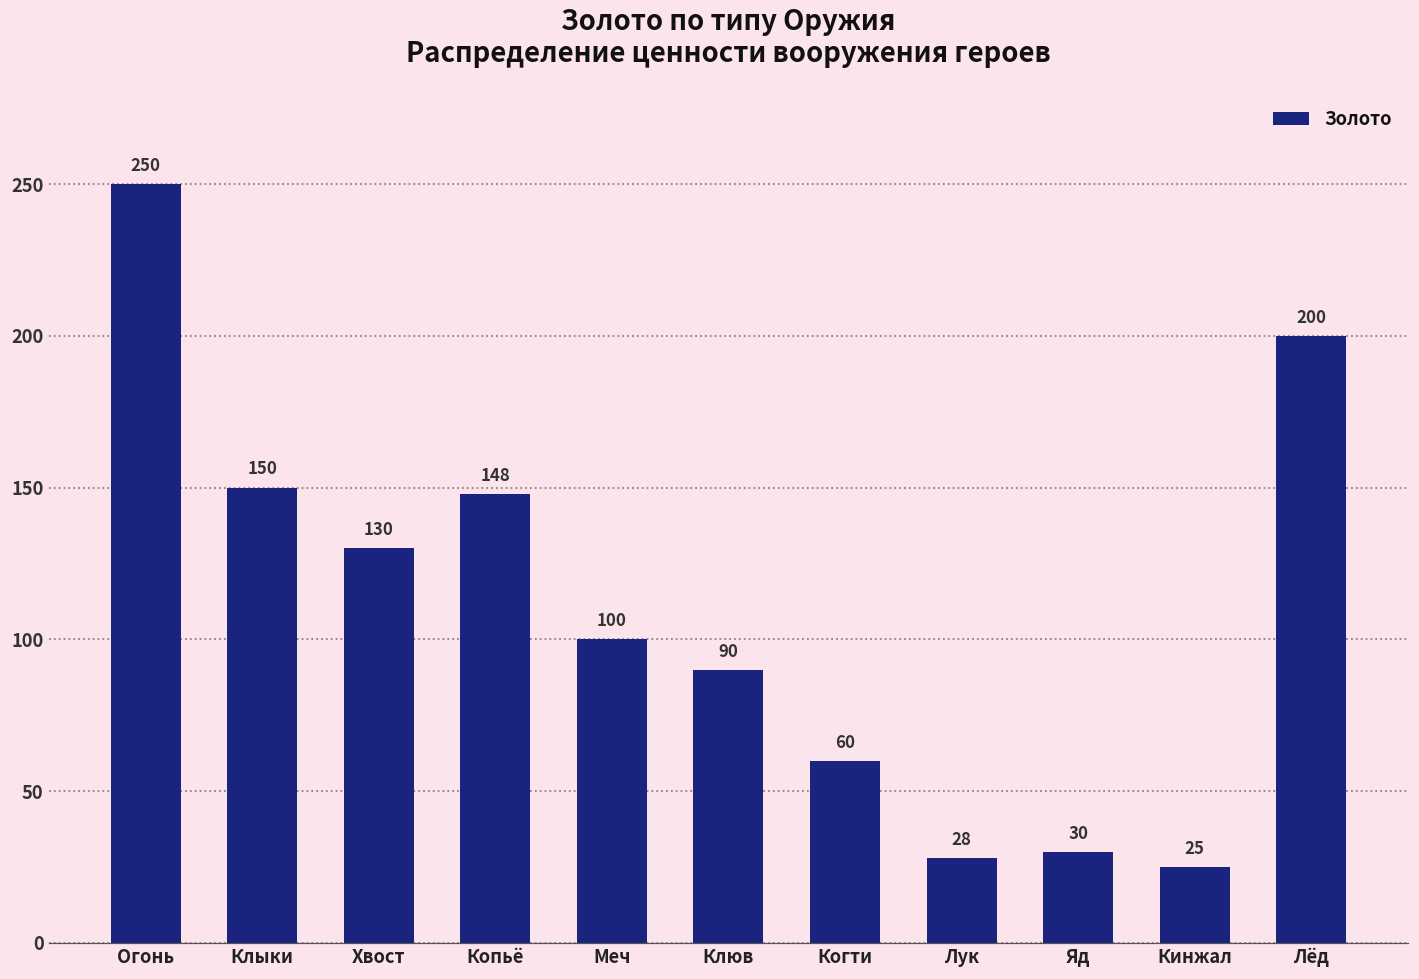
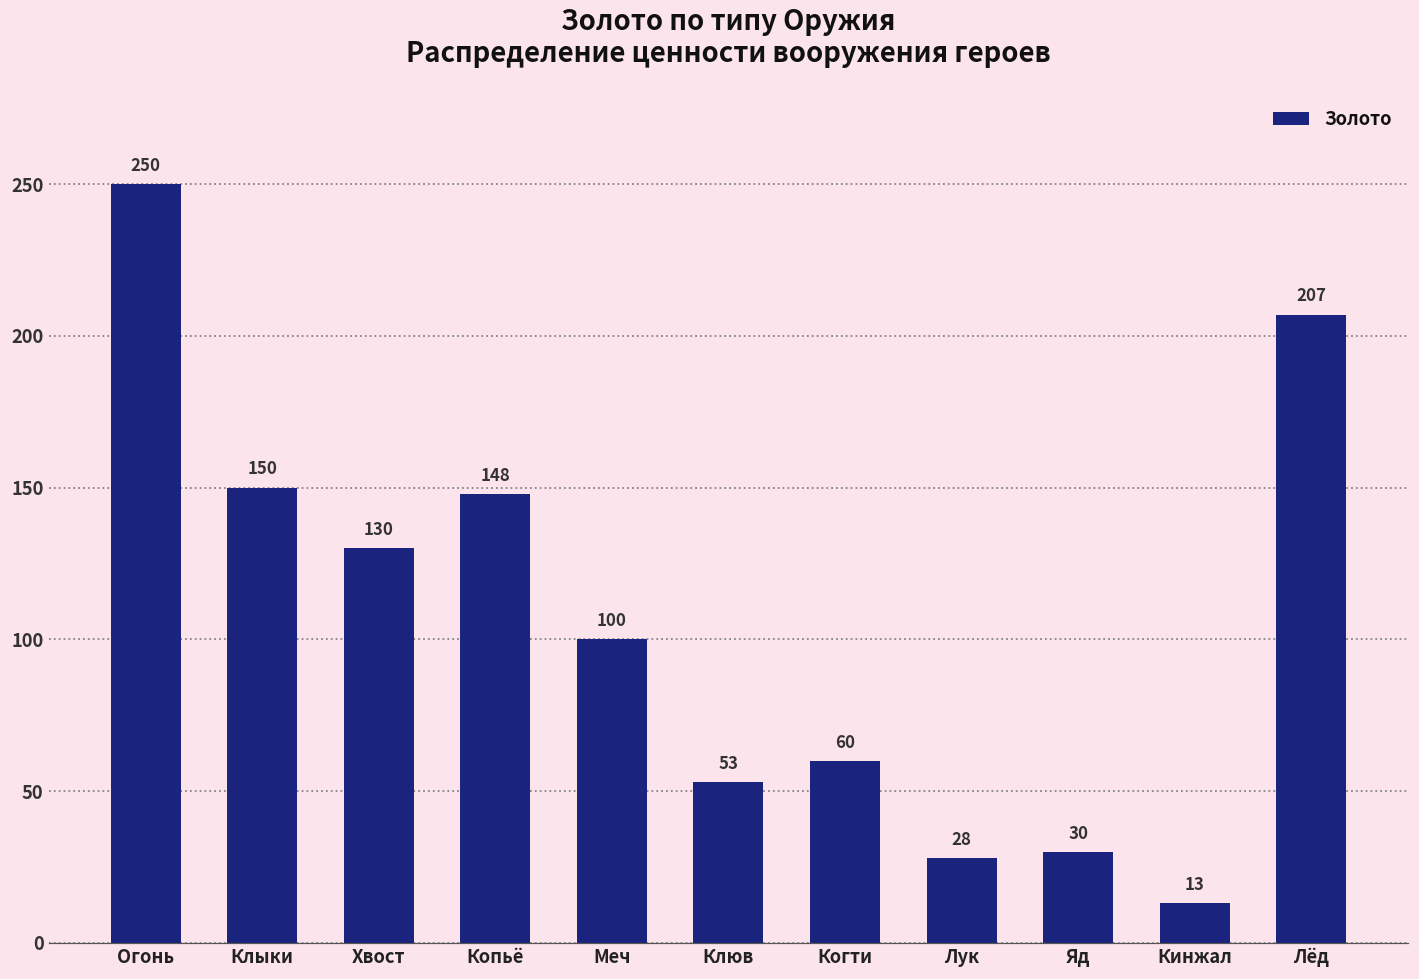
Клюв: 90 -> 53
Кинжал: 25 -> 13
Лёд: 200 -> 207
